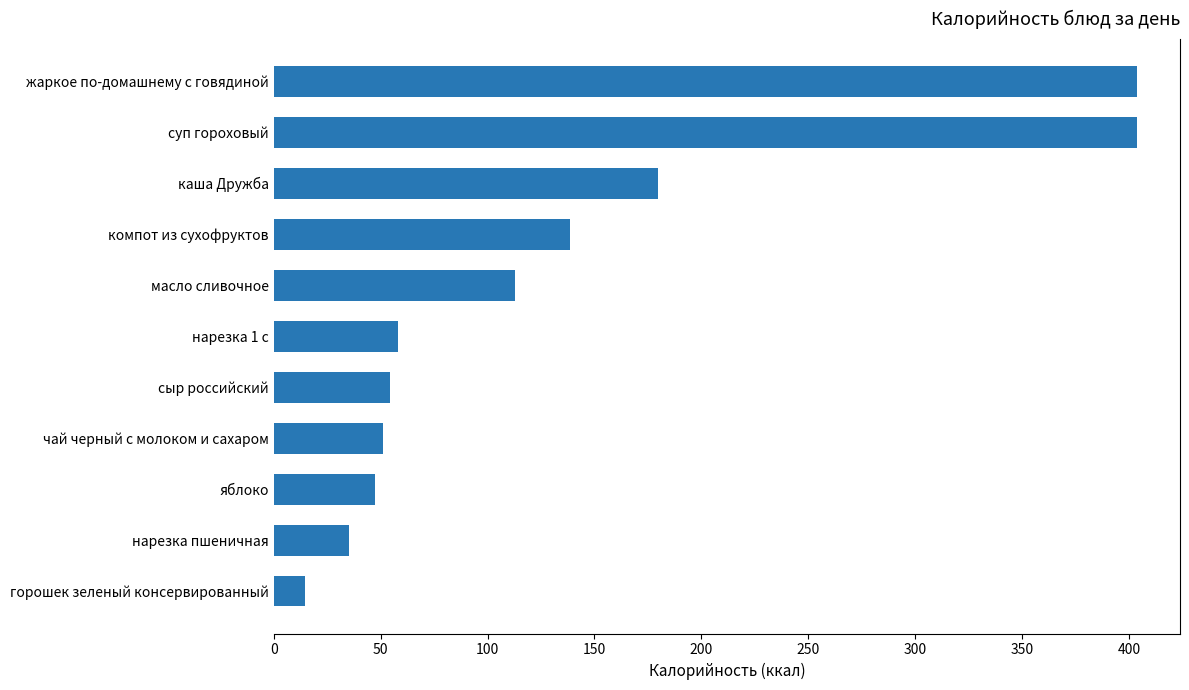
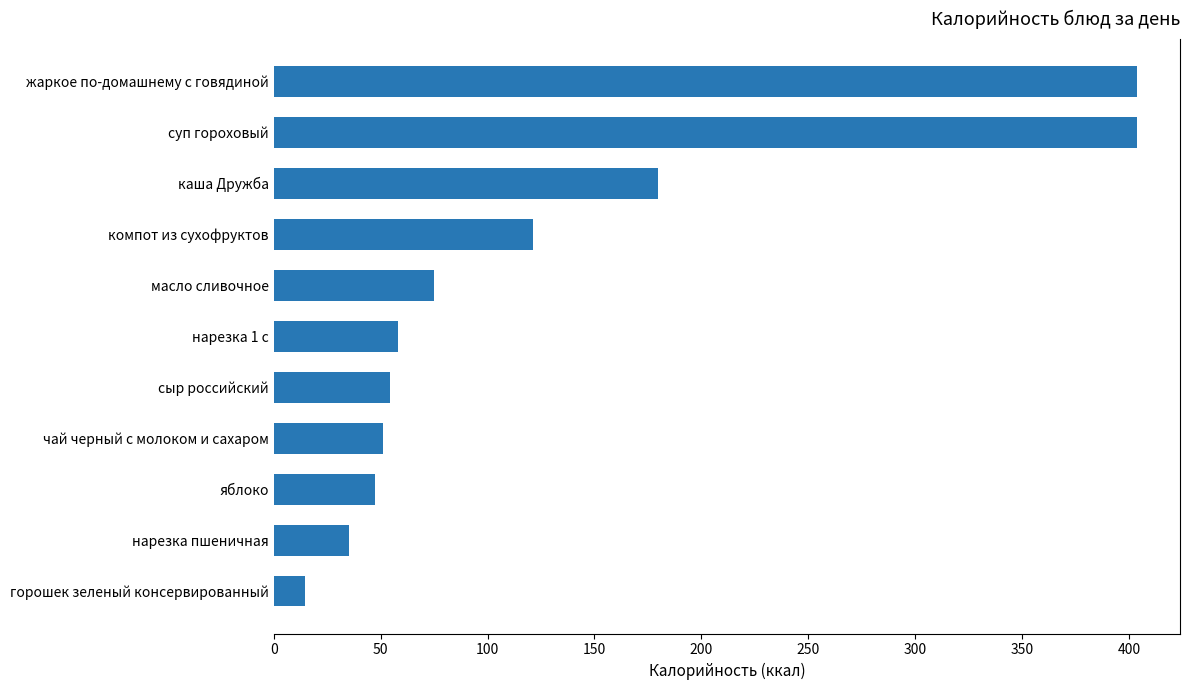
компот из сухофруктов: 139 -> 121
масло сливочное: 113 -> 75
